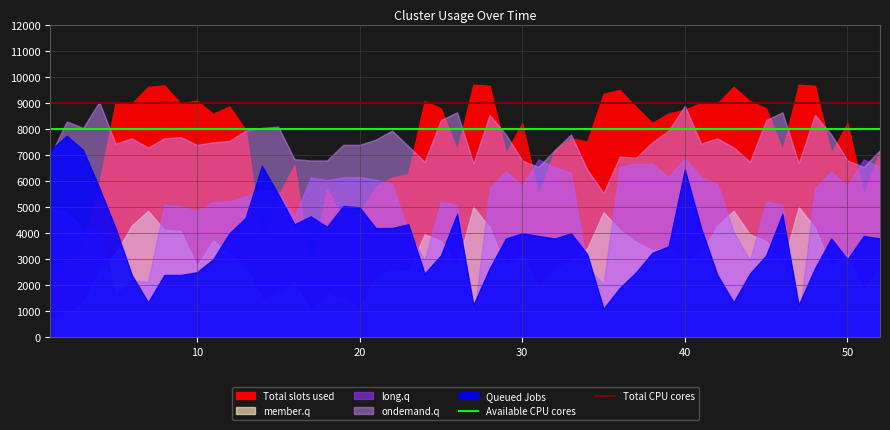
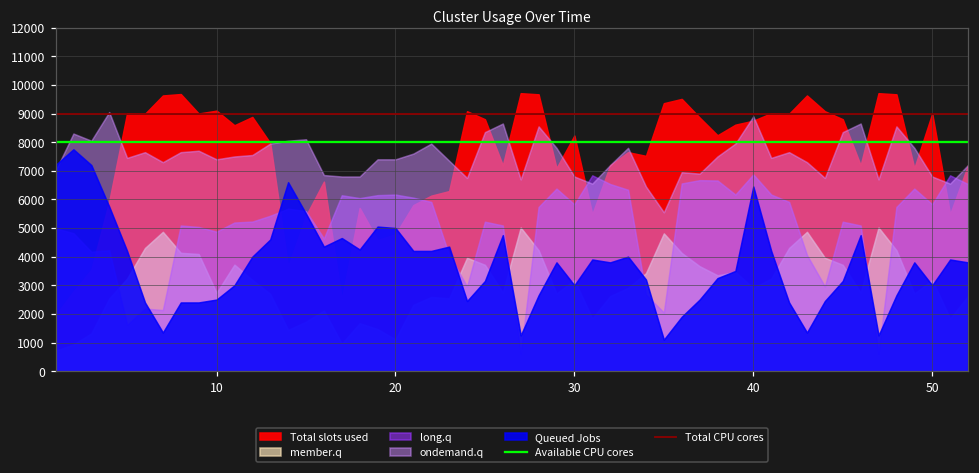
Queued Jobs, 30: 4000 -> 3000
Total slots used, 50: 8200 -> 9000
